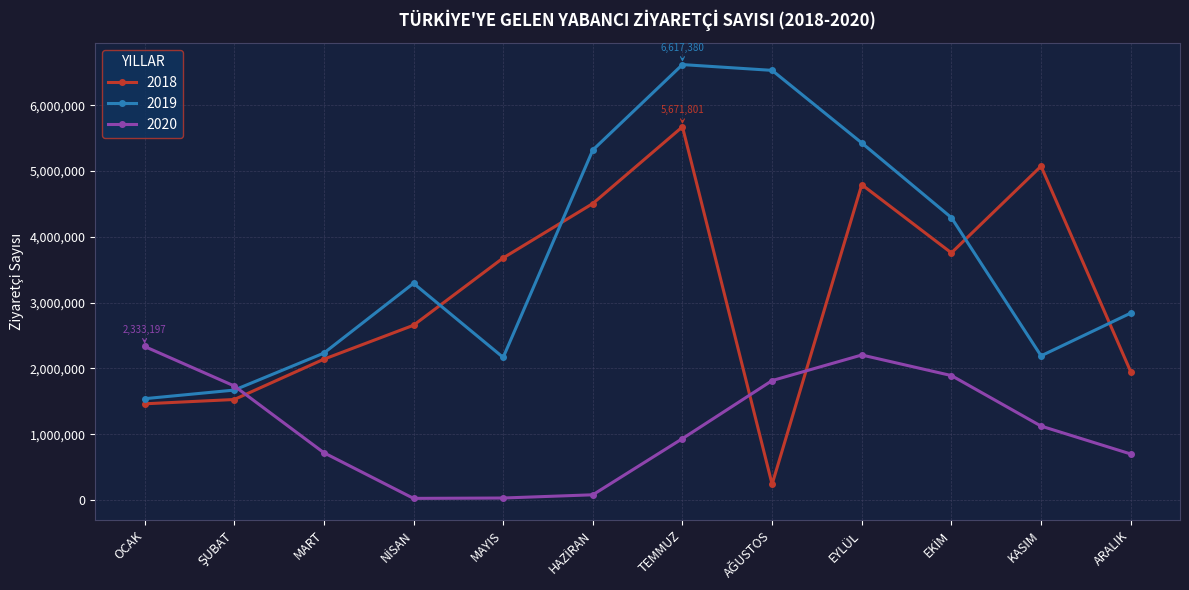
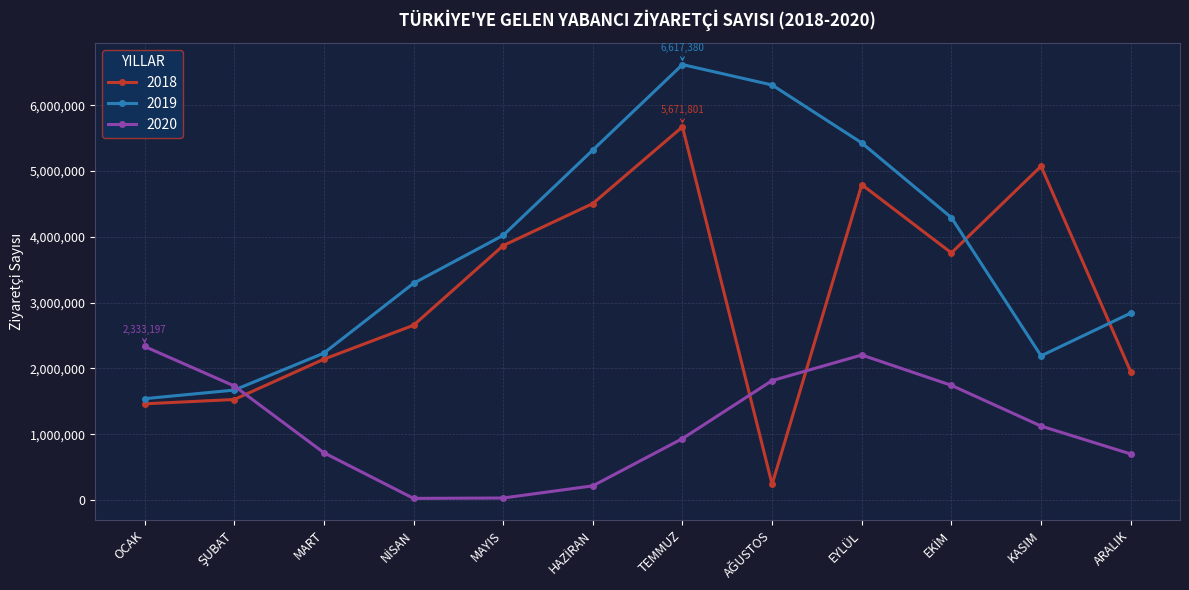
2018, MAYIS: 3,700,000 -> 3,900,000
2019, MAYIS: 2,200,000 -> 4,000,000
2020, HAZİRAN: 100,000 -> 200,000
2019, AĞUSTOS: 6,500,000 -> 6,300,000
2020, EKİM: 1,900,000 -> 1,700,000
